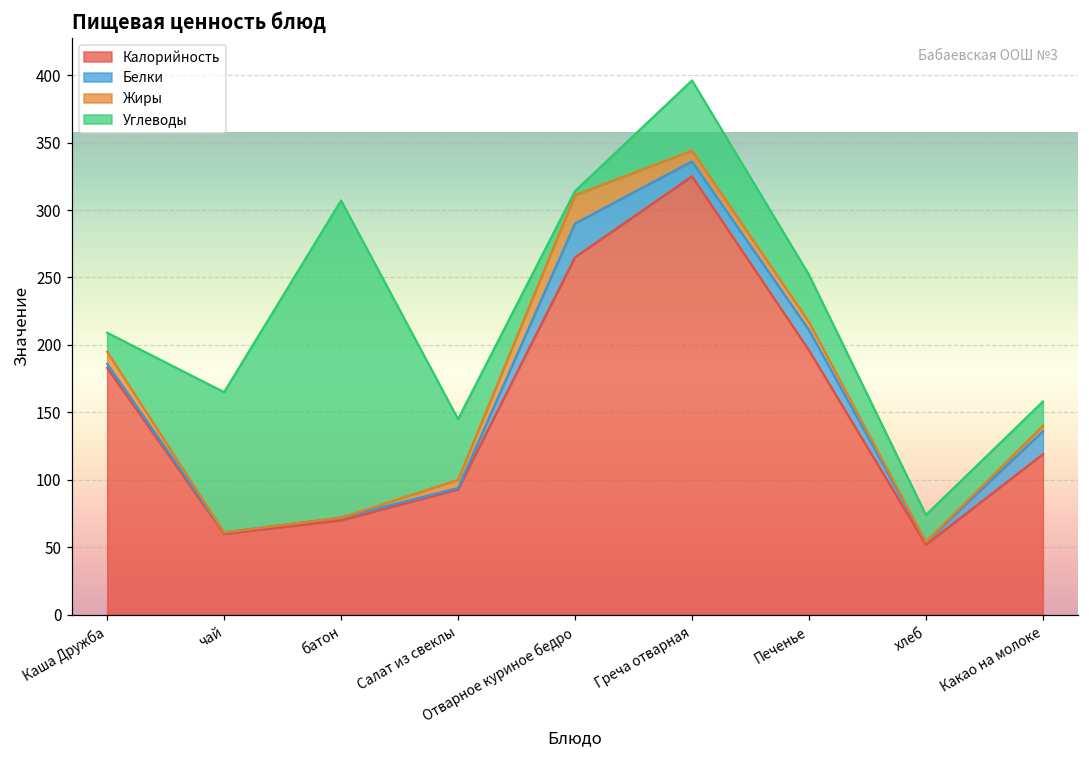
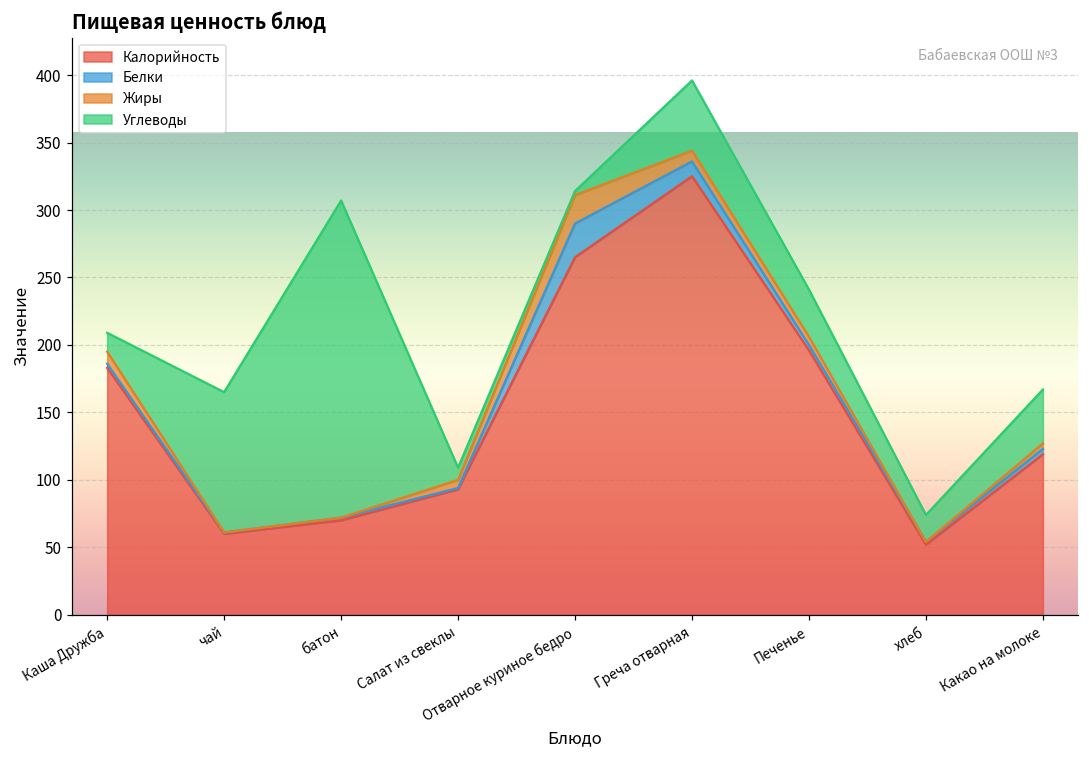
Углеводы, Салат из свеклы: 45 -> 9
Белки, Печенье: 15 -> 4
Белки, Какао на молоке: 17 -> 4
Углеводы, Какао на молоке: 18 -> 40
